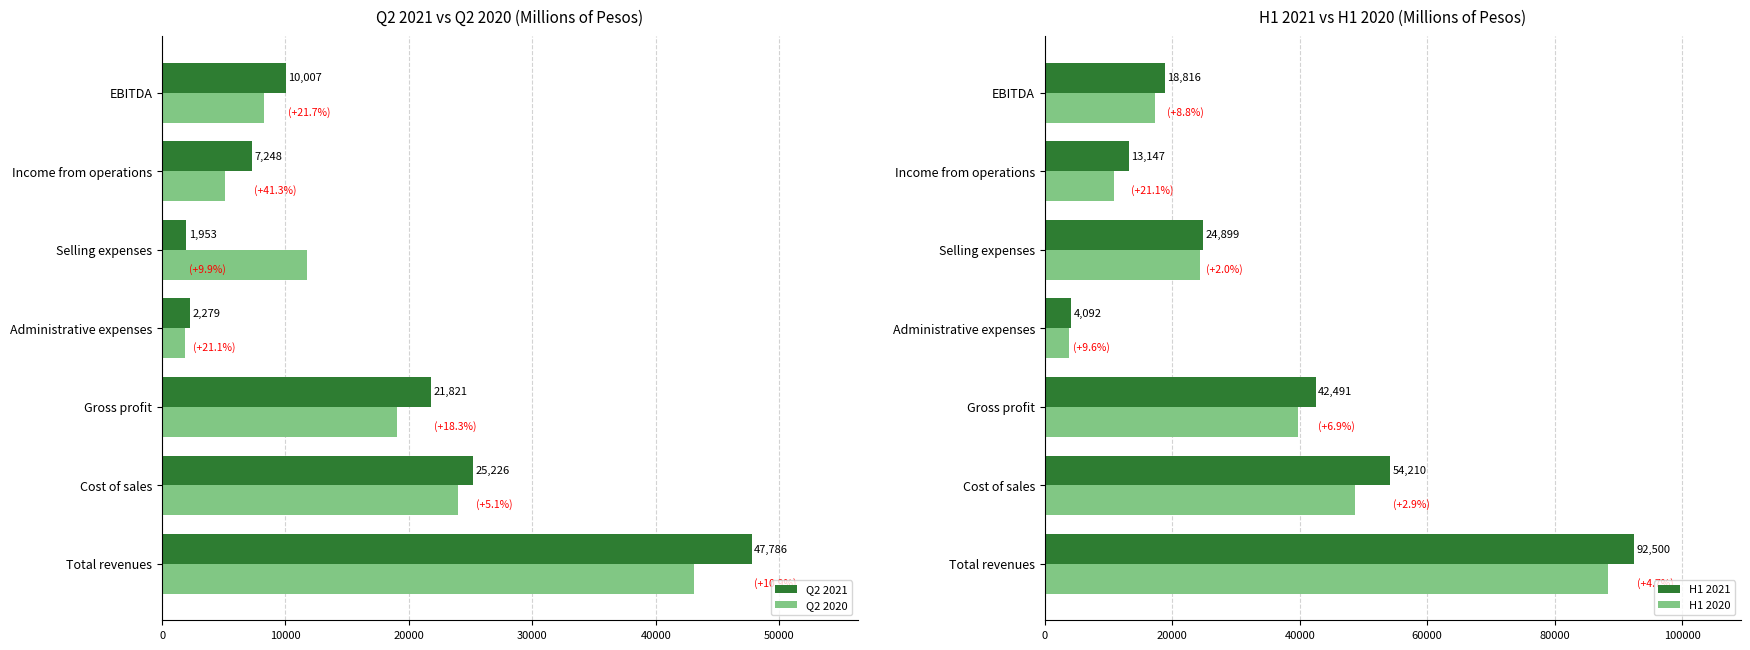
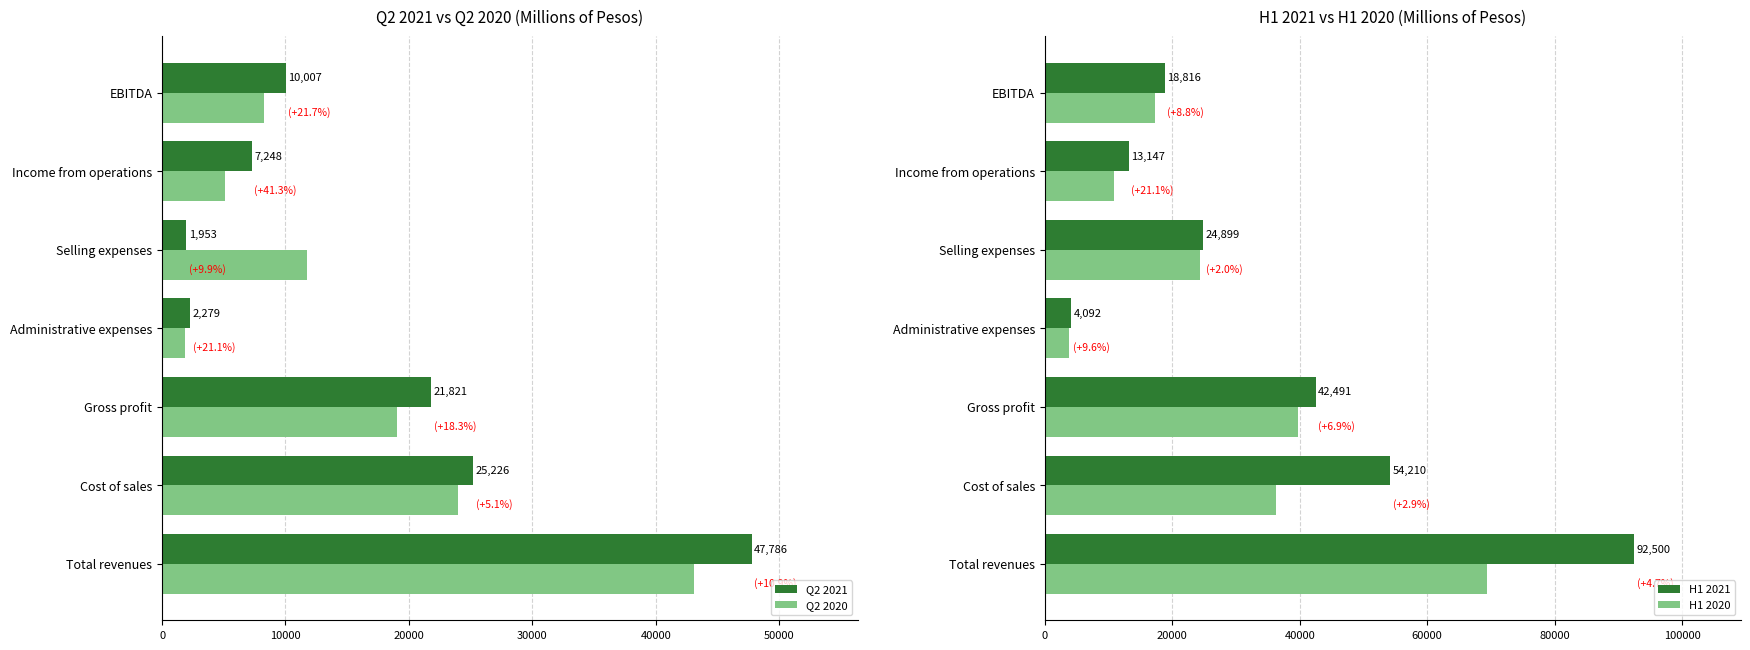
H1 2021 vs H1 2020 (Millions of Pesos), H1 2020, Cost of sales: 49000 -> 36000
H1 2021 vs H1 2020 (Millions of Pesos), H1 2020, Total revenues: 88000 -> 69000
